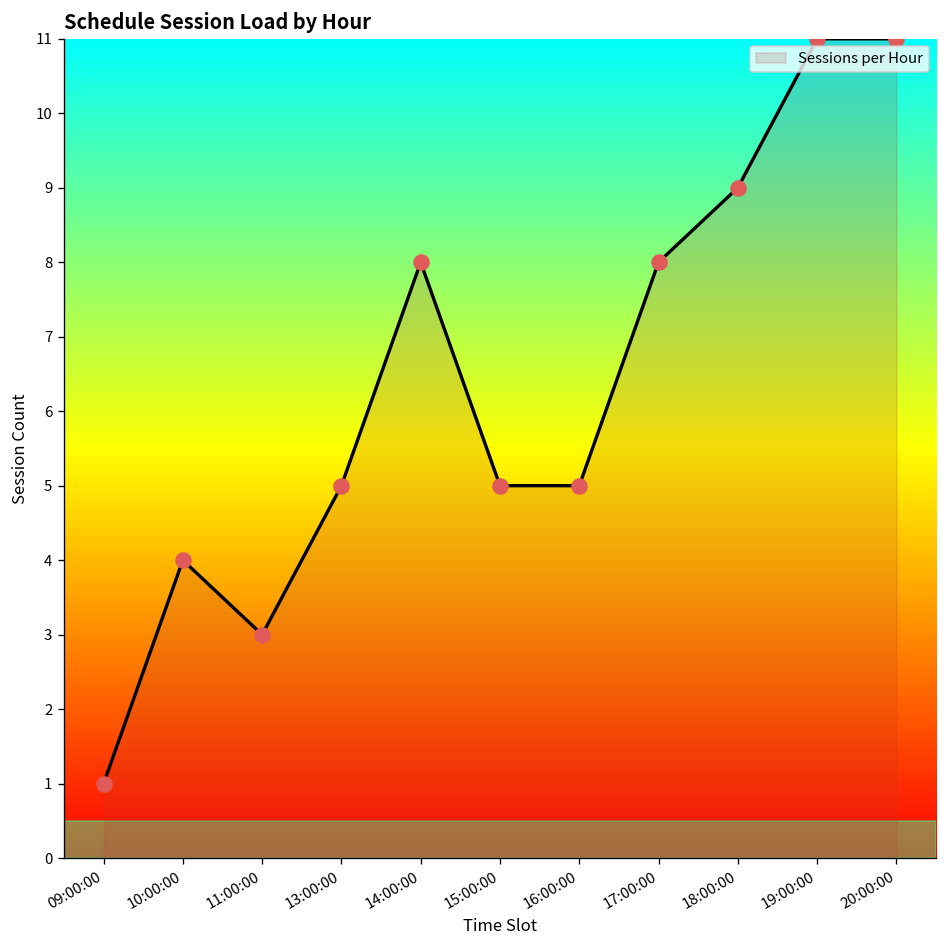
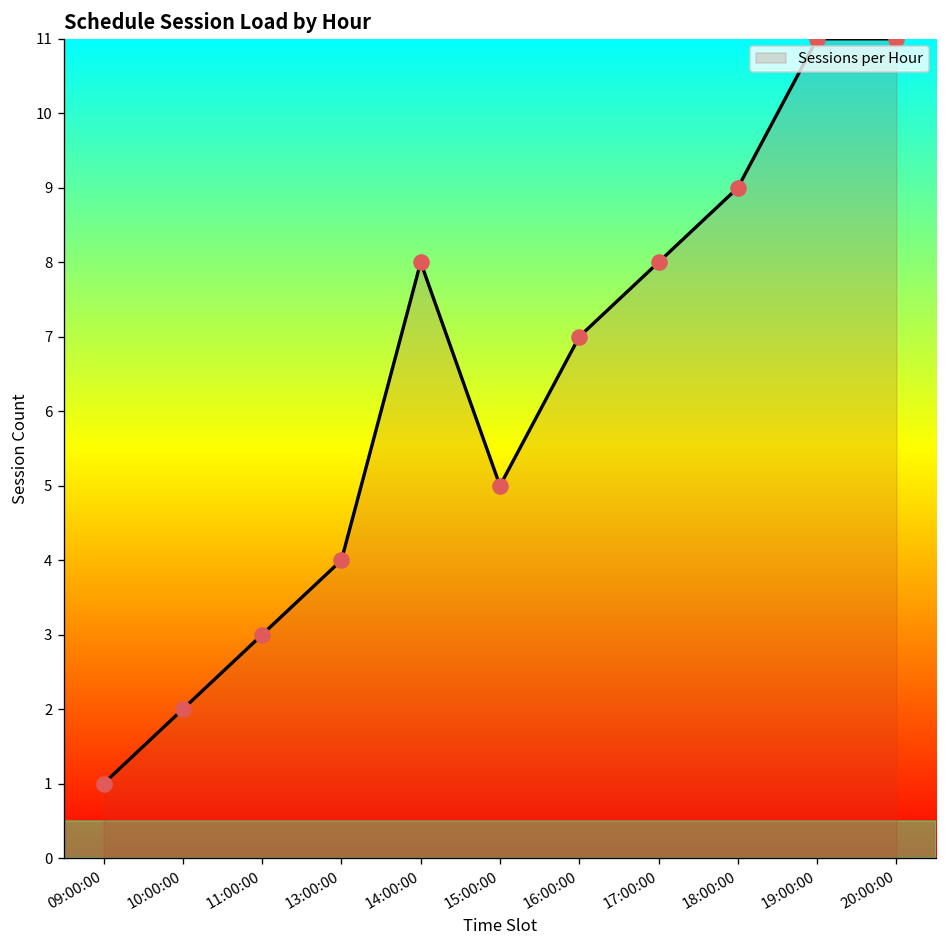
10:00:00: 4 -> 2
13:00:00: 5 -> 4
16:00:00: 5 -> 7
